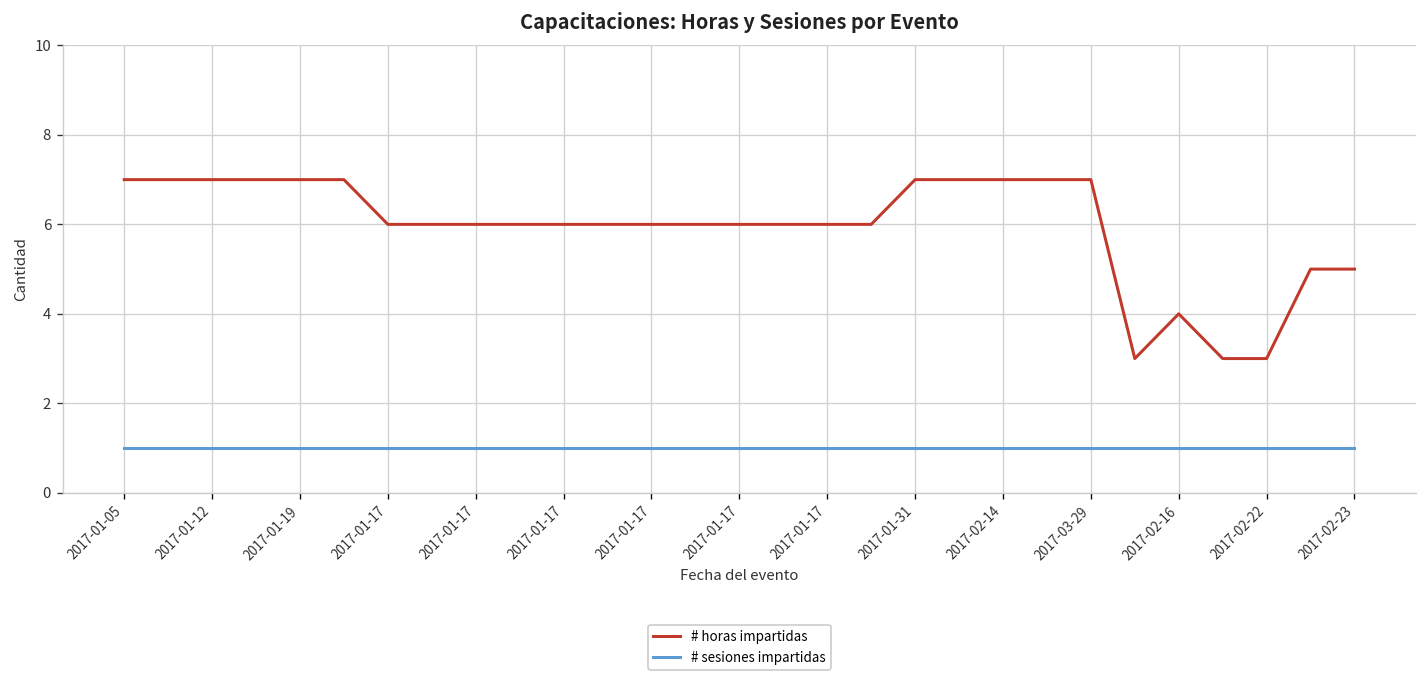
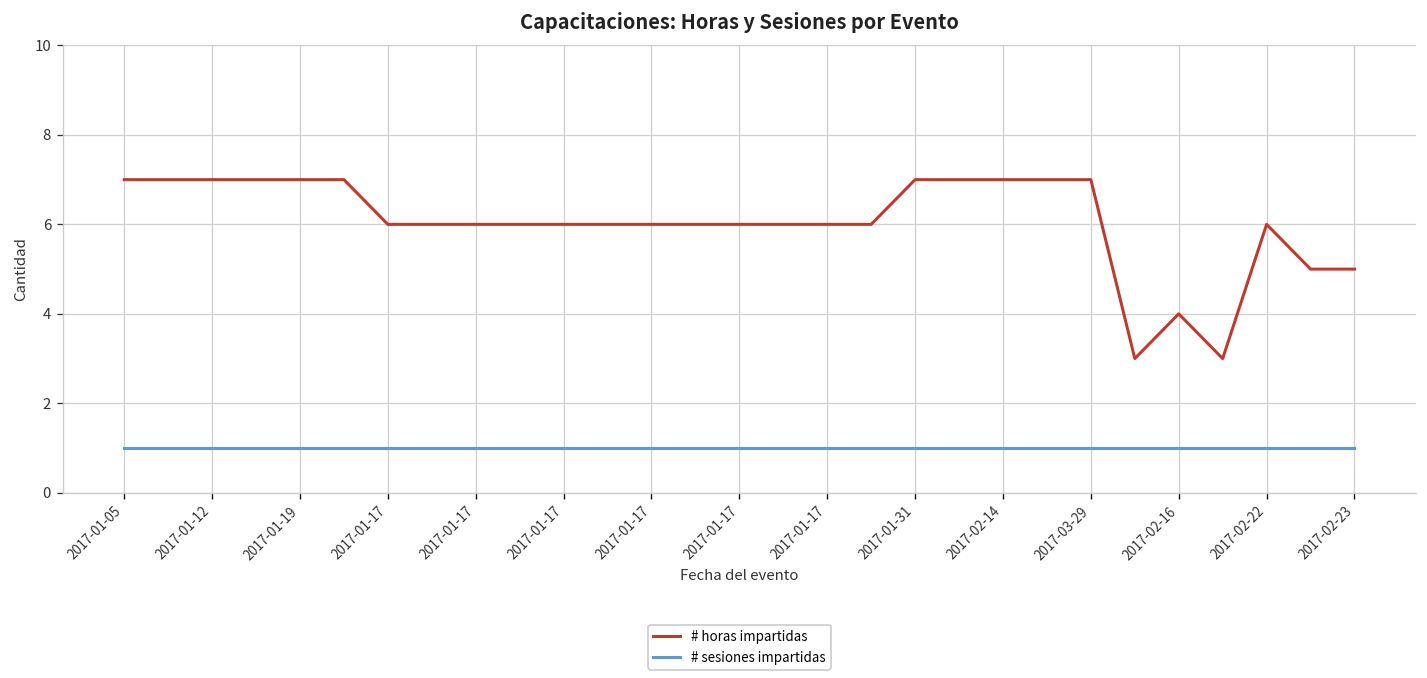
# horas impartidas, 2017-02-22: 3 -> 6
